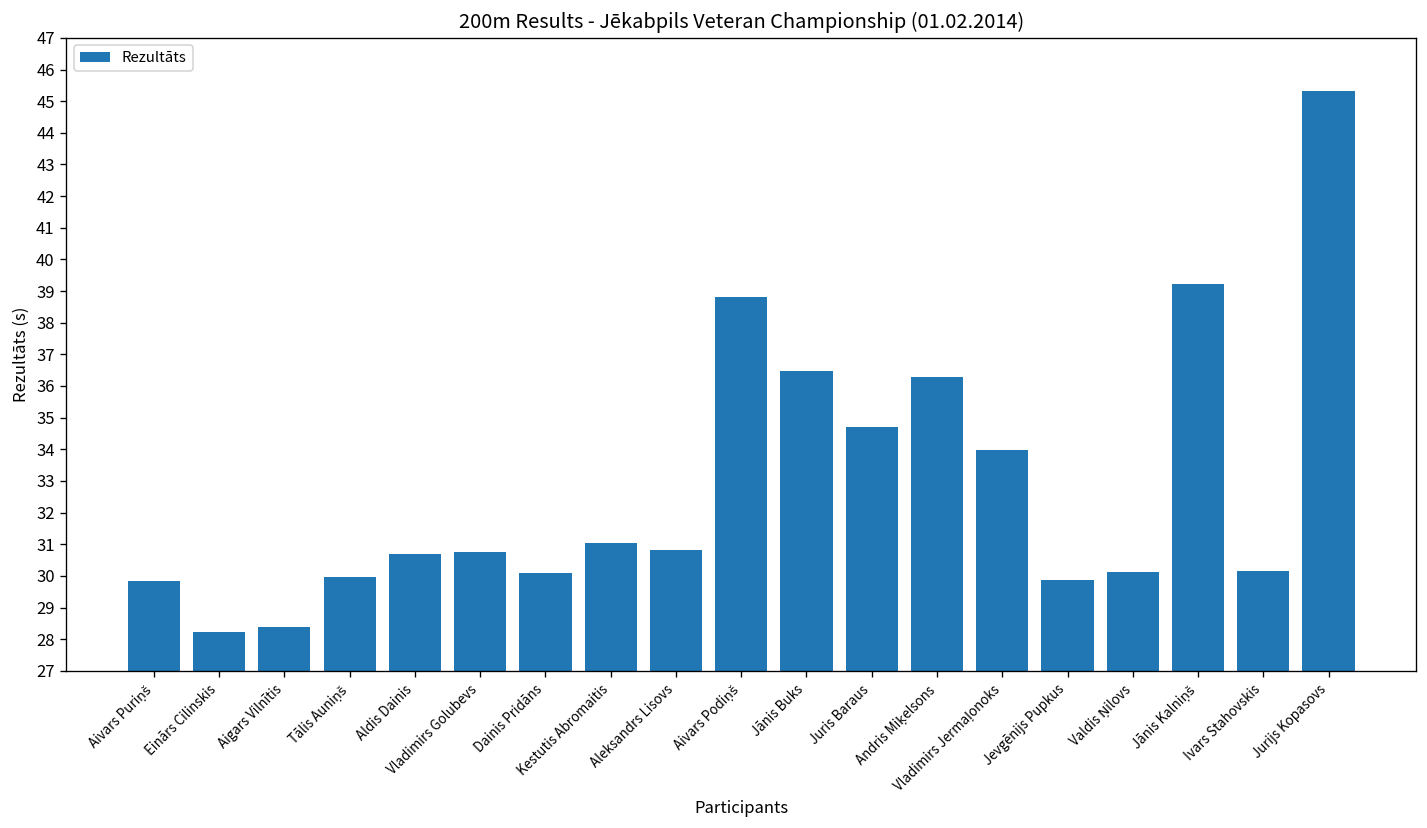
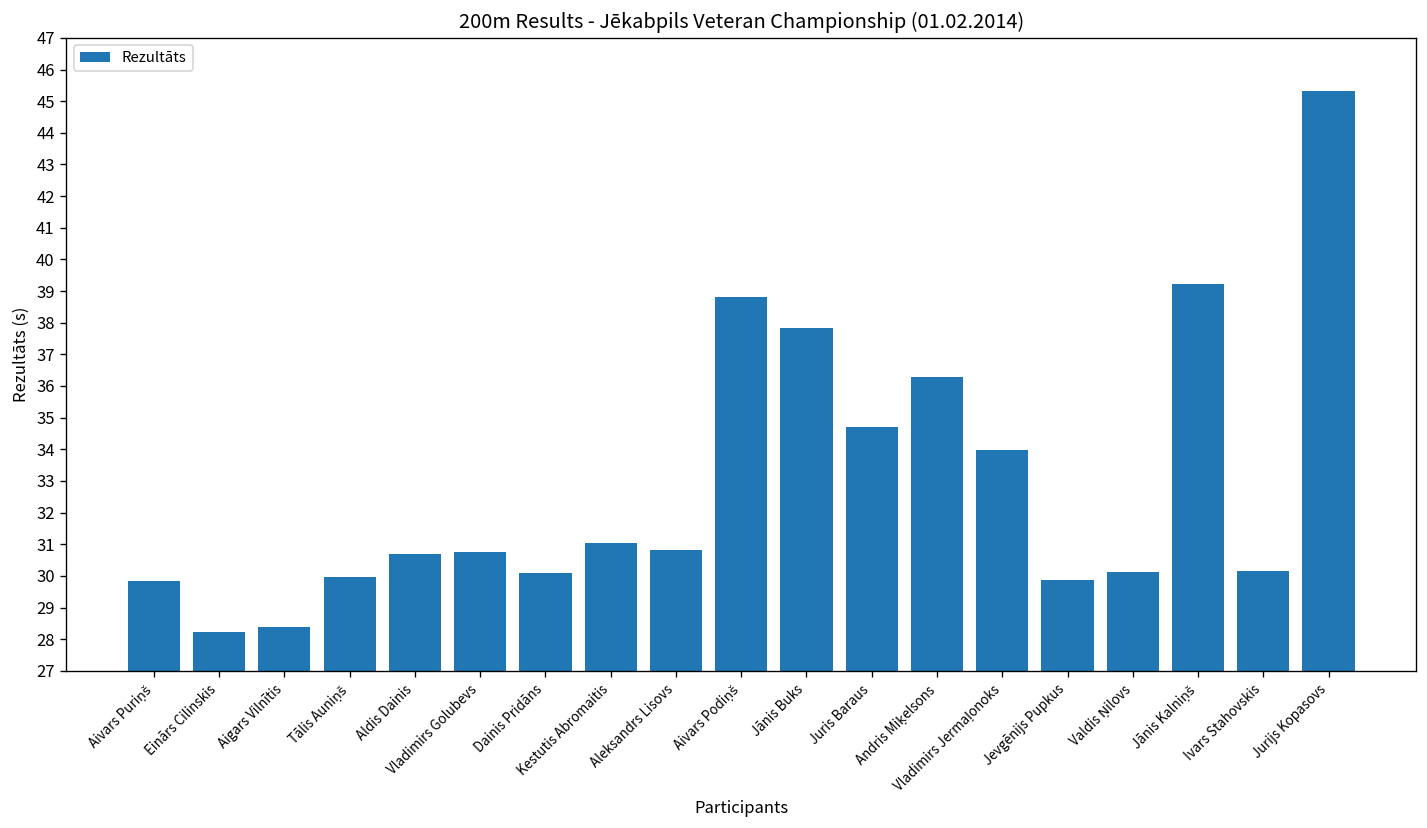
Jānis Buks: 36.5 -> 37.8
